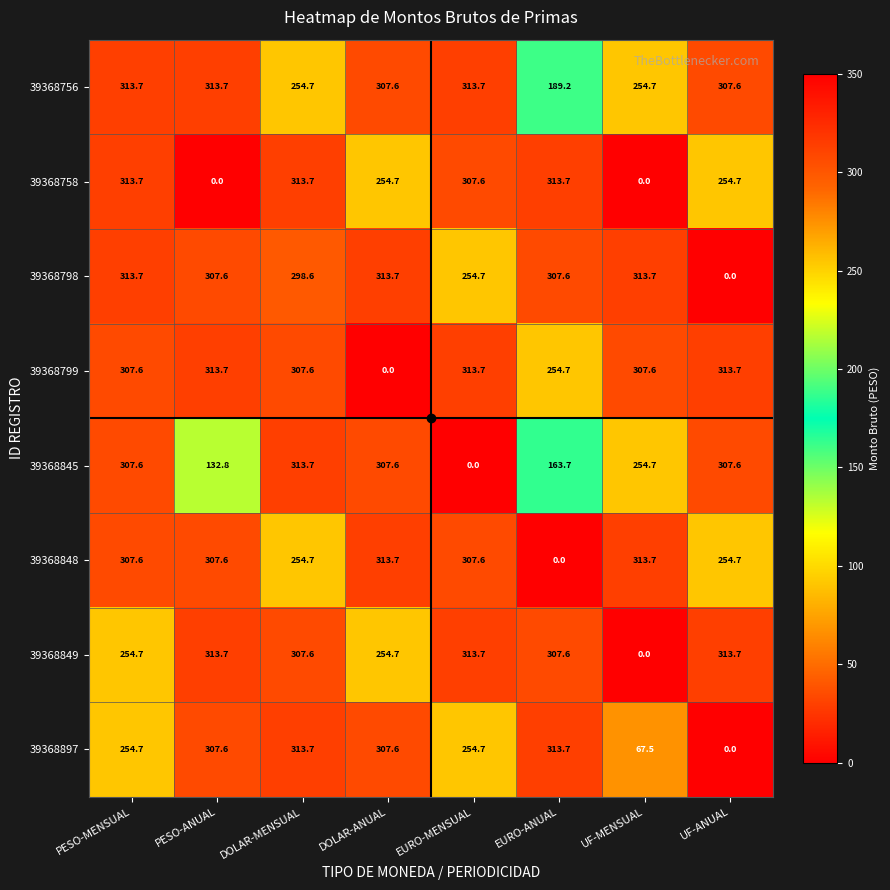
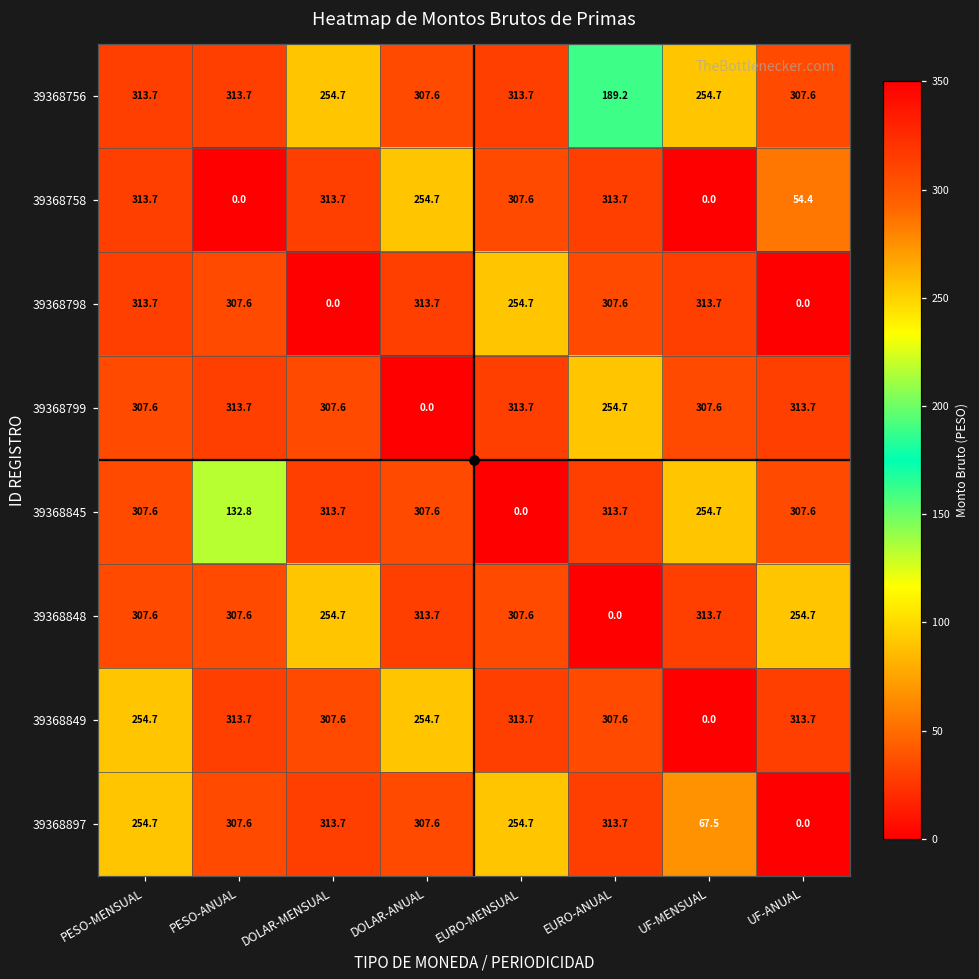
39368758, UF-ANUAL: 254.7 -> 54.4
39368798, DOLAR-MENSUAL: 298.6 -> 0.0
39368845, EURO-ANUAL: 163.7 -> 313.7
